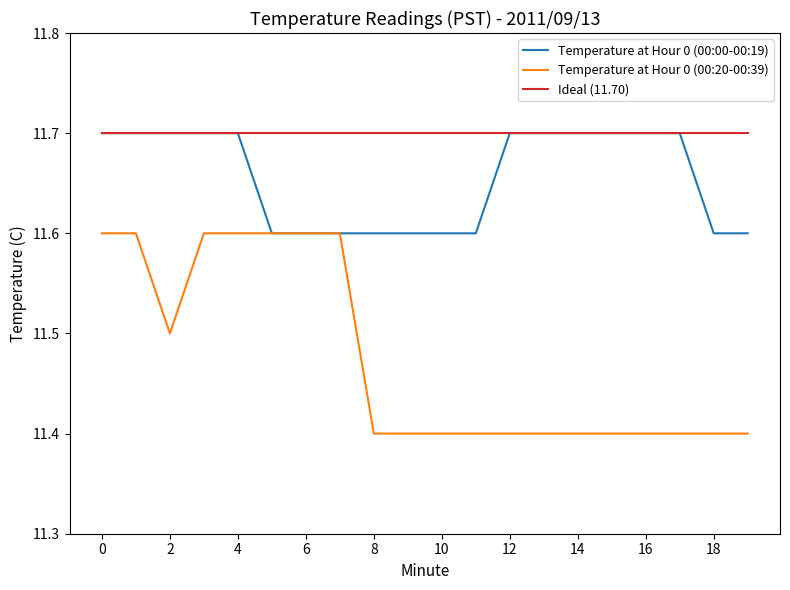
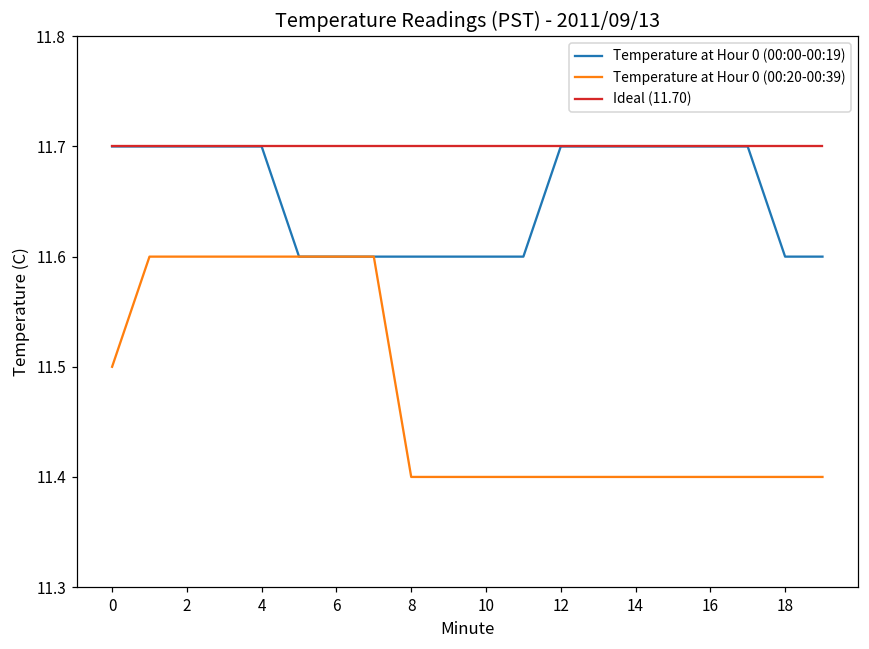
Temperature at Hour 0 (00:20-00:39), 0: 11.6 -> 11.5
Temperature at Hour 0 (00:20-00:39), 2: 11.5 -> 11.6
